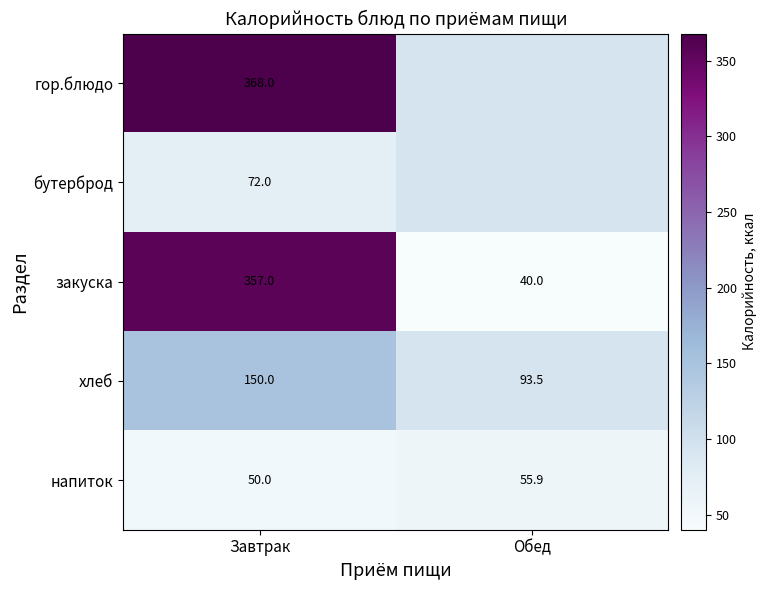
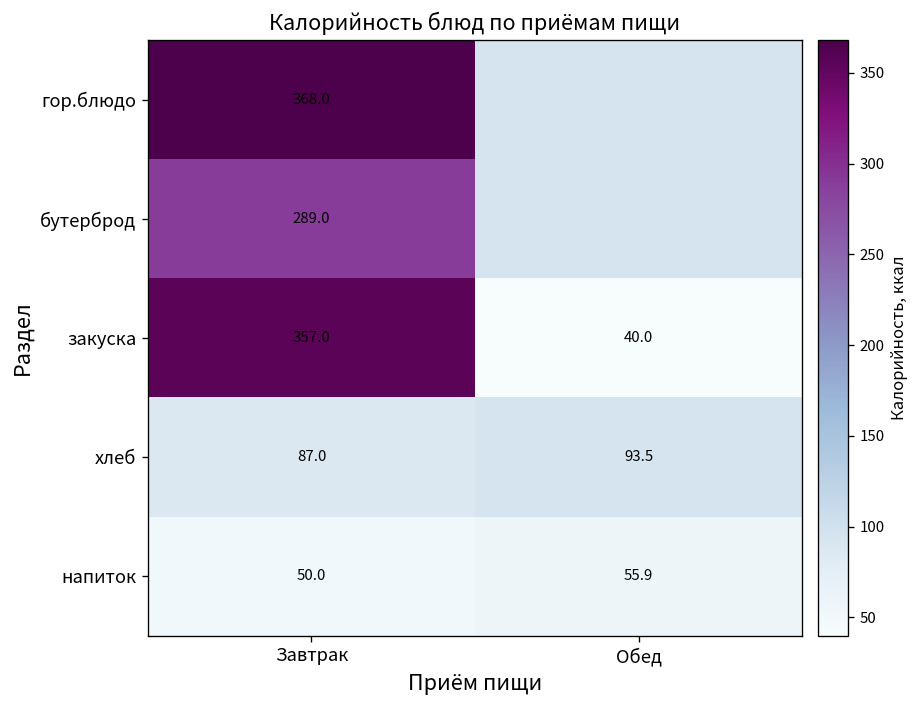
бутерброд, Завтрак: 72.0 -> 289.0
хлеб, Завтрак: 150.0 -> 87.0
